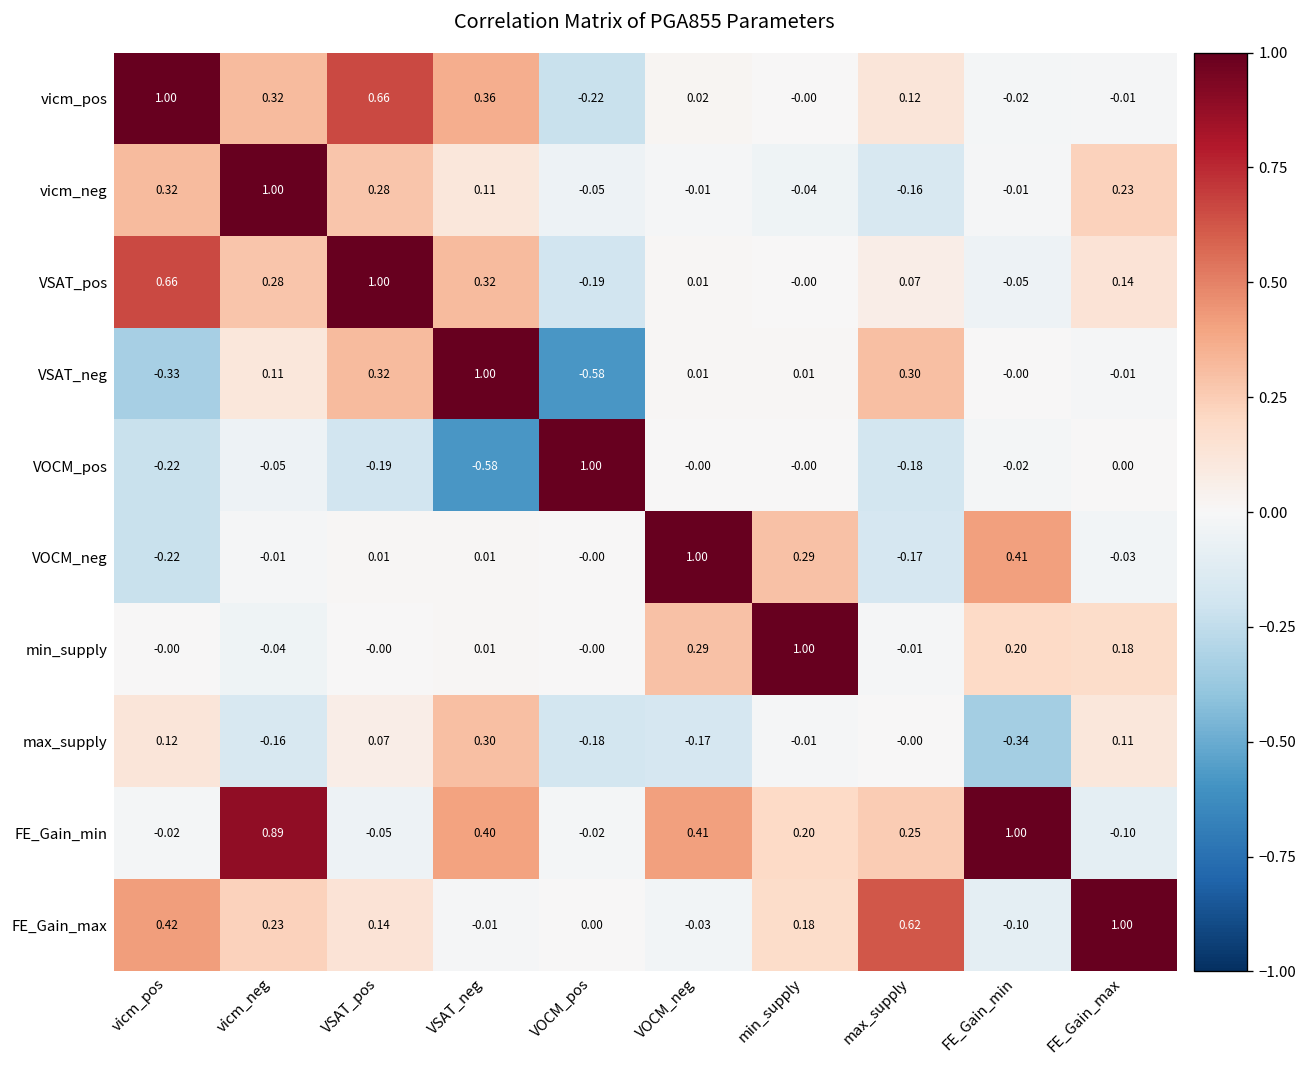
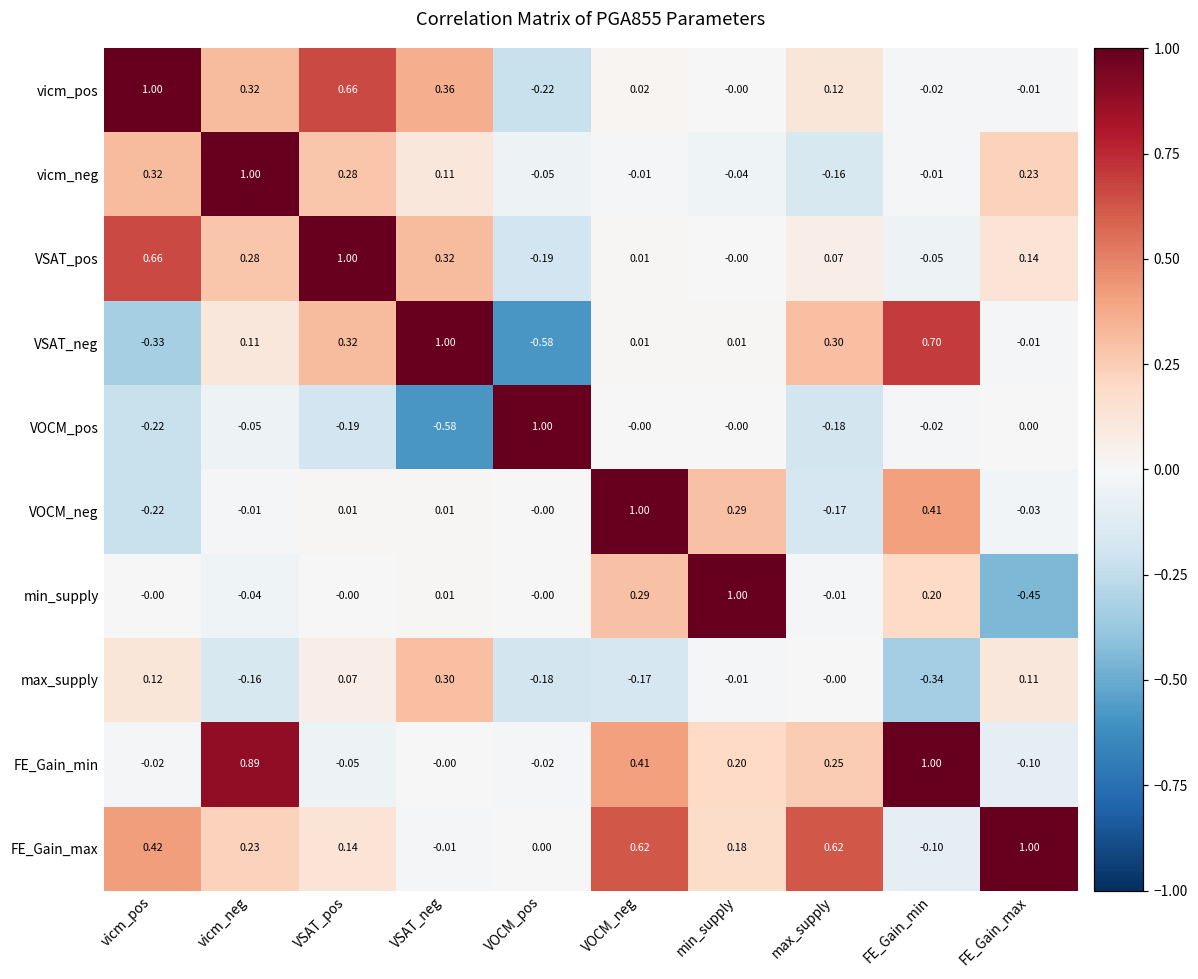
VSAT_neg, FE_Gain_min: -0.00 -> 0.70
min_supply, FE_Gain_max: 0.18 -> -0.45
FE_Gain_min, VSAT_neg: 0.40 -> -0.00
FE_Gain_max, VOCM_neg: -0.03 -> 0.62
